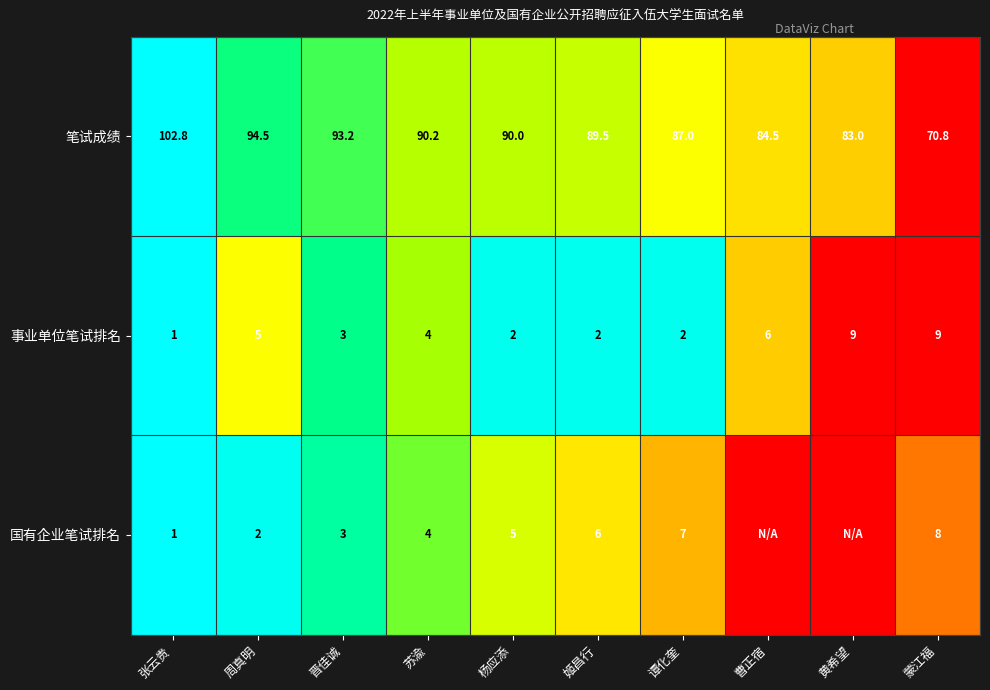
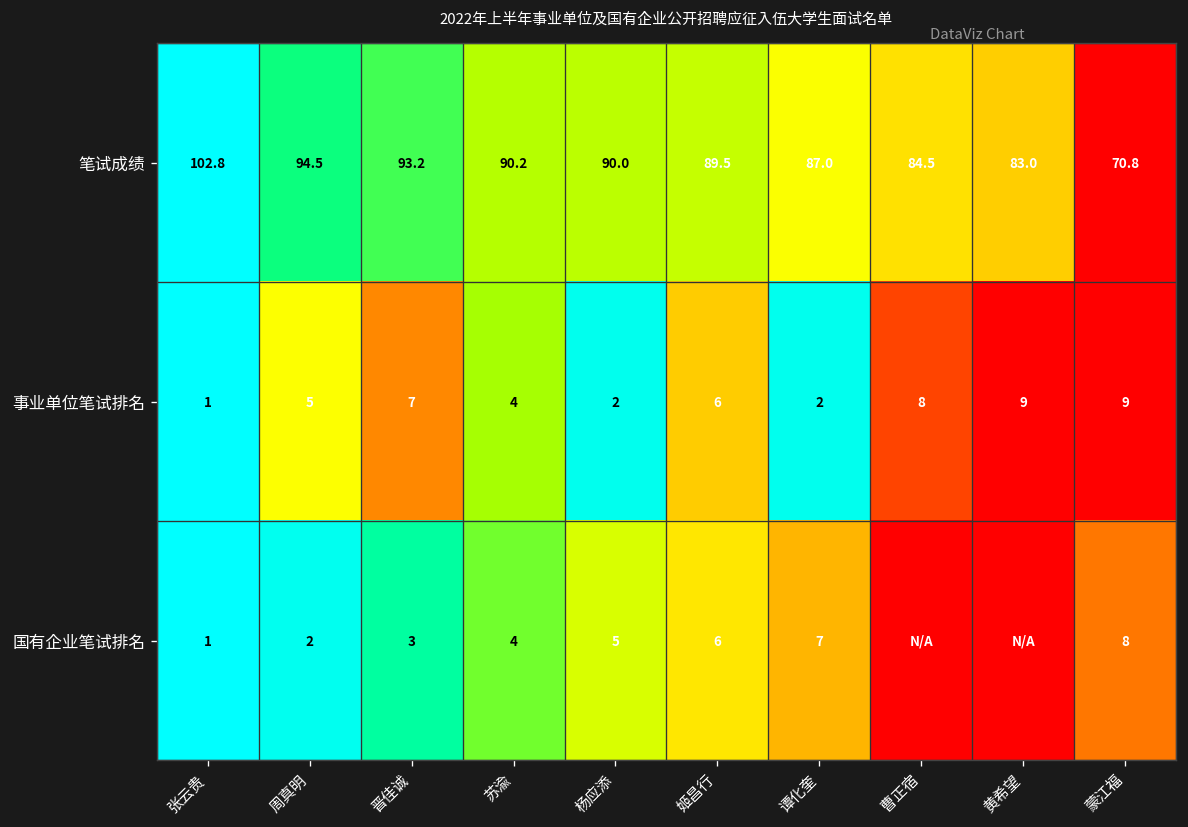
事业单位笔试排名, 晋佳诚: 3 -> 7
事业单位笔试排名, 姬昌行: 2 -> 6
事业单位笔试排名, 曹正宿: 6 -> 8
